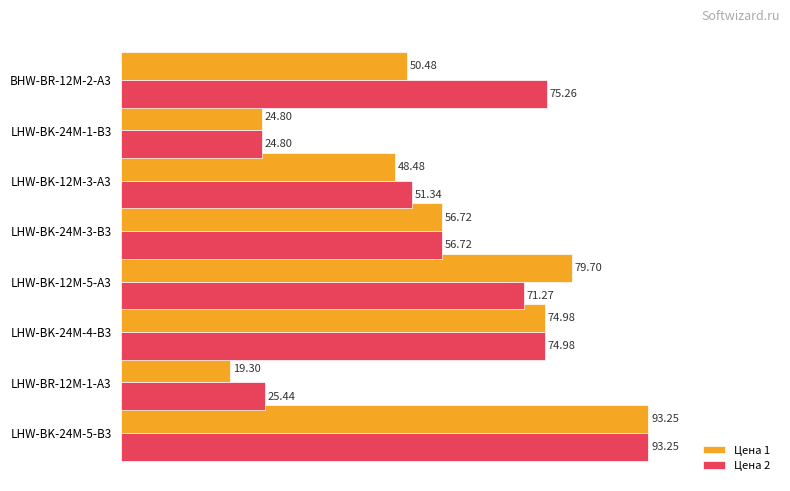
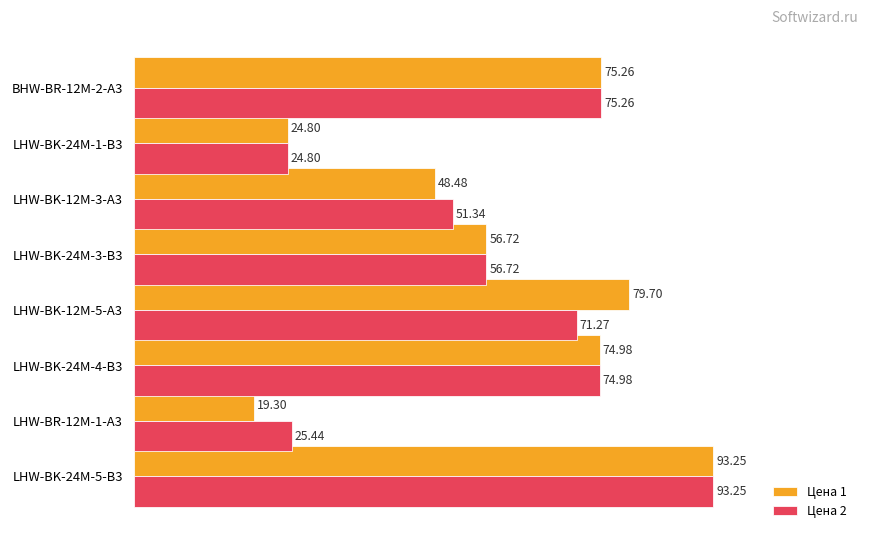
Цена 1, BHW-BR-12M-2-A3: 50.48 -> 75.26
